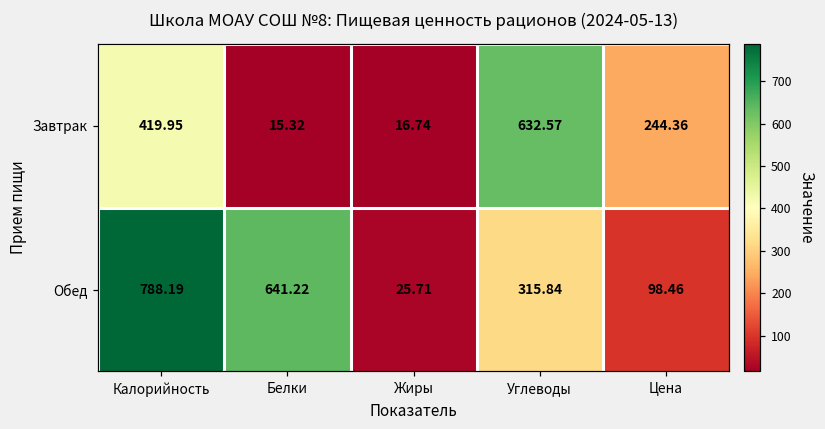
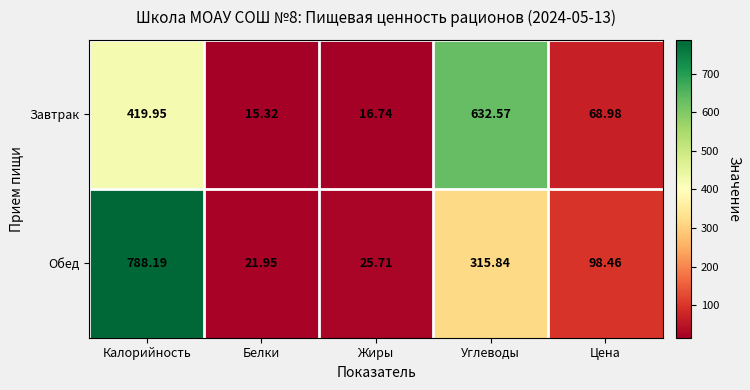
Завтрак, Цена: 244.36 -> 68.98
Обед, Белки: 641.22 -> 21.95
